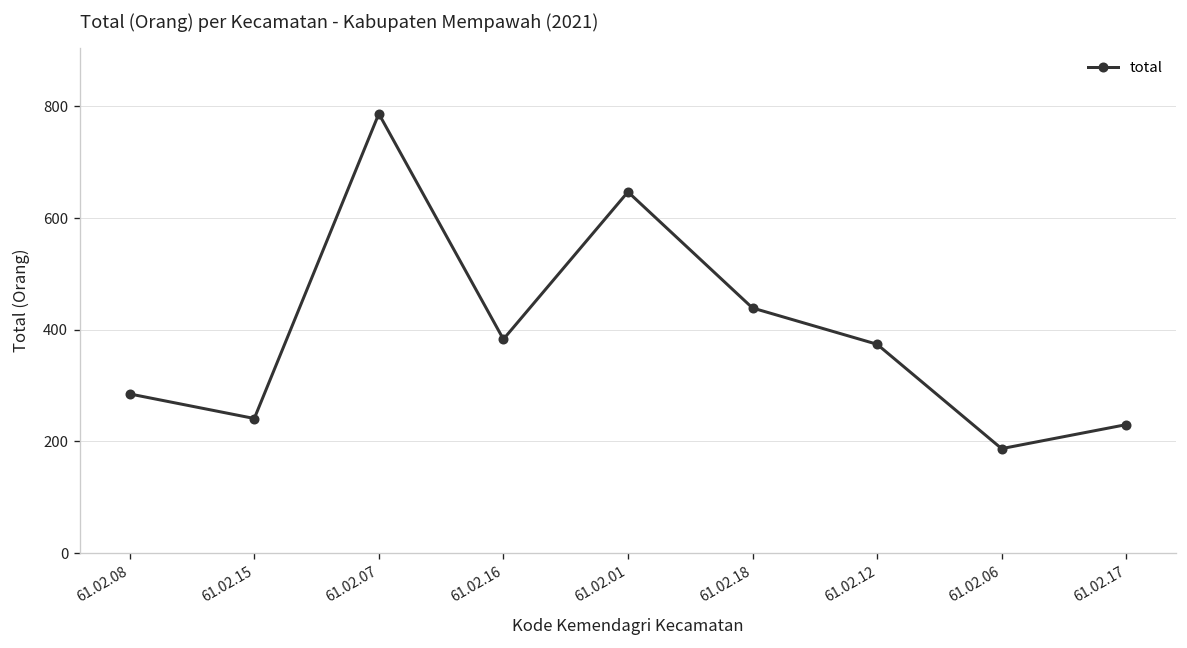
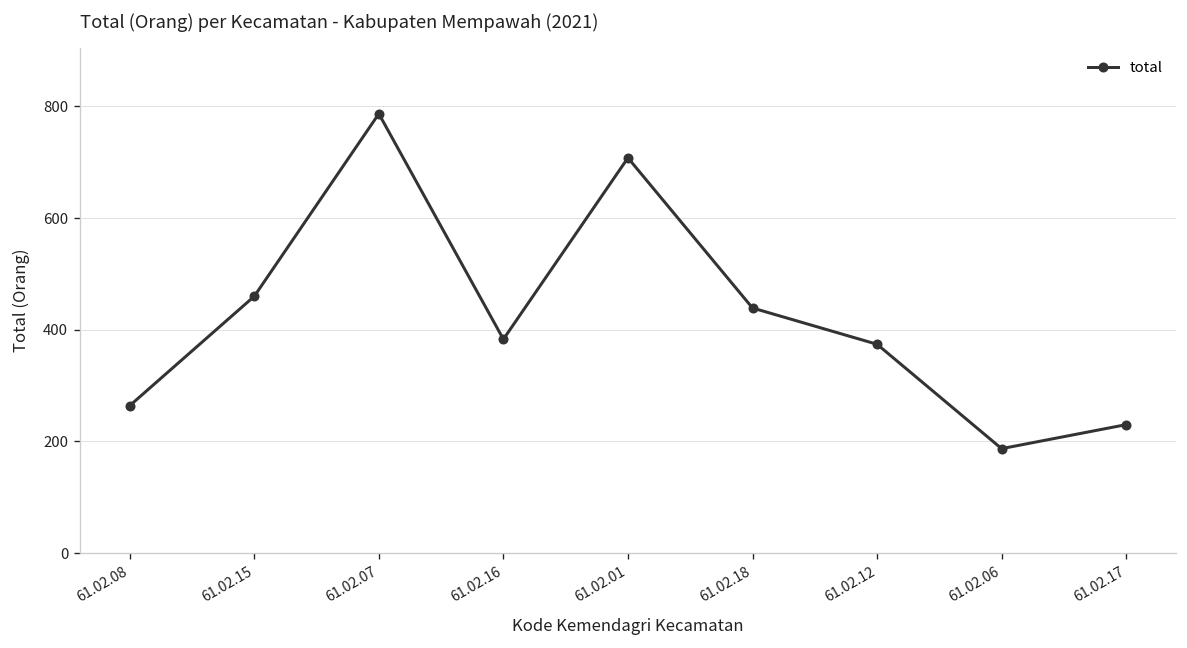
61.02.08: 290 -> 260
61.02.15: 240 -> 460
61.02.01: 650 -> 710
